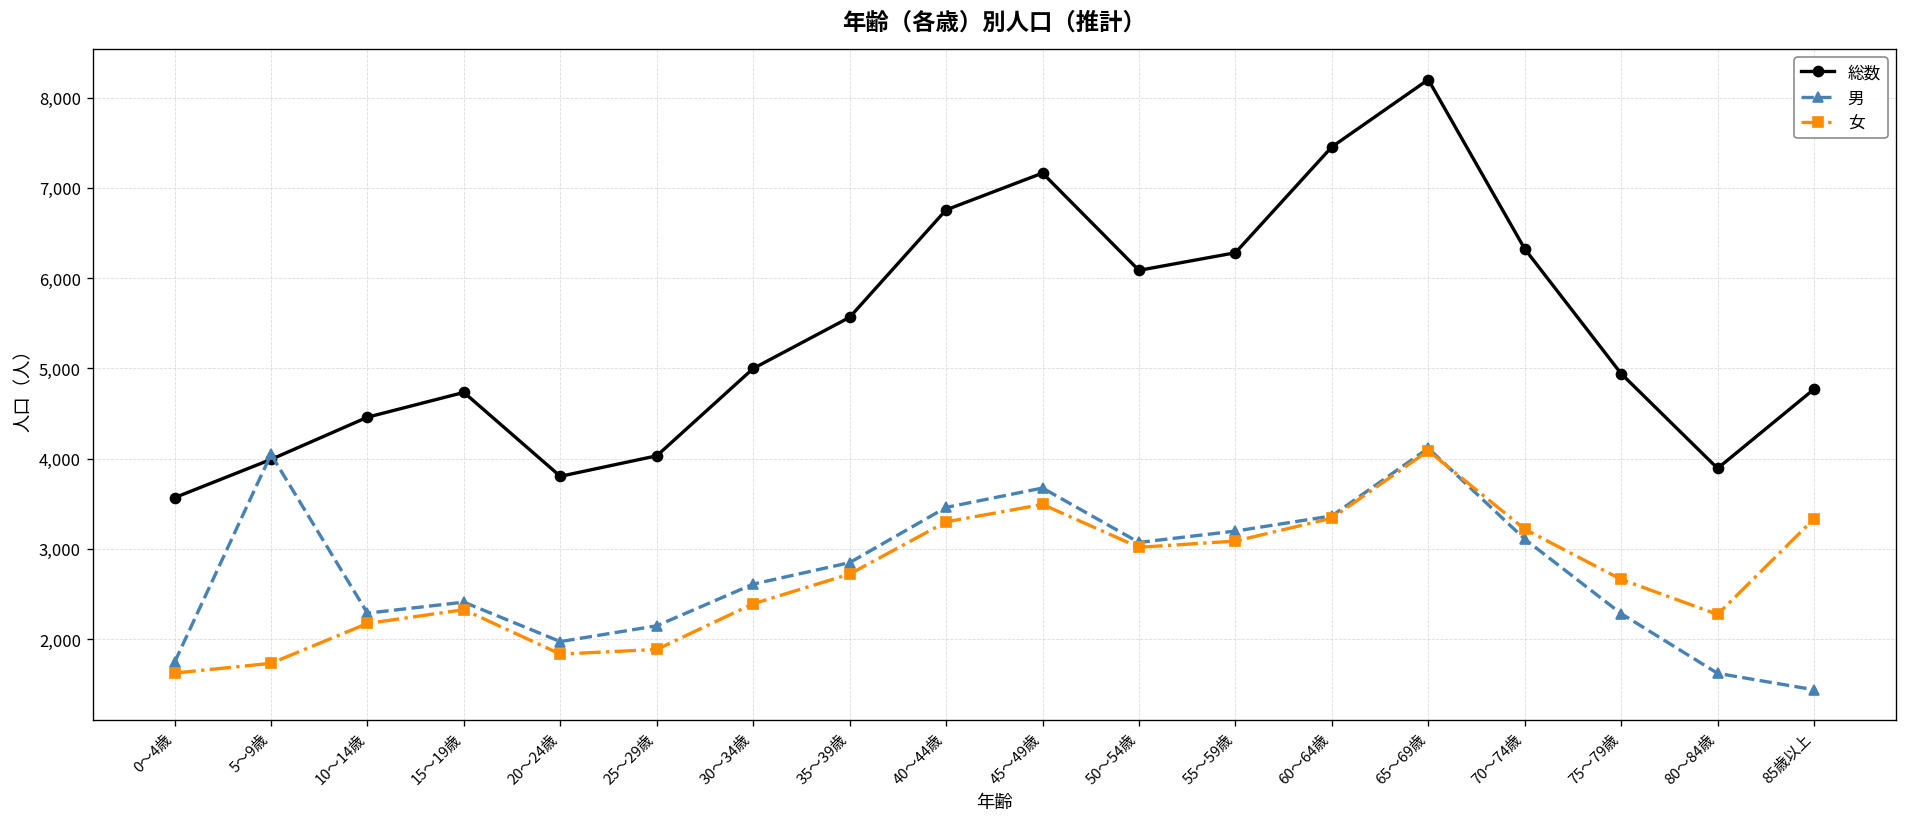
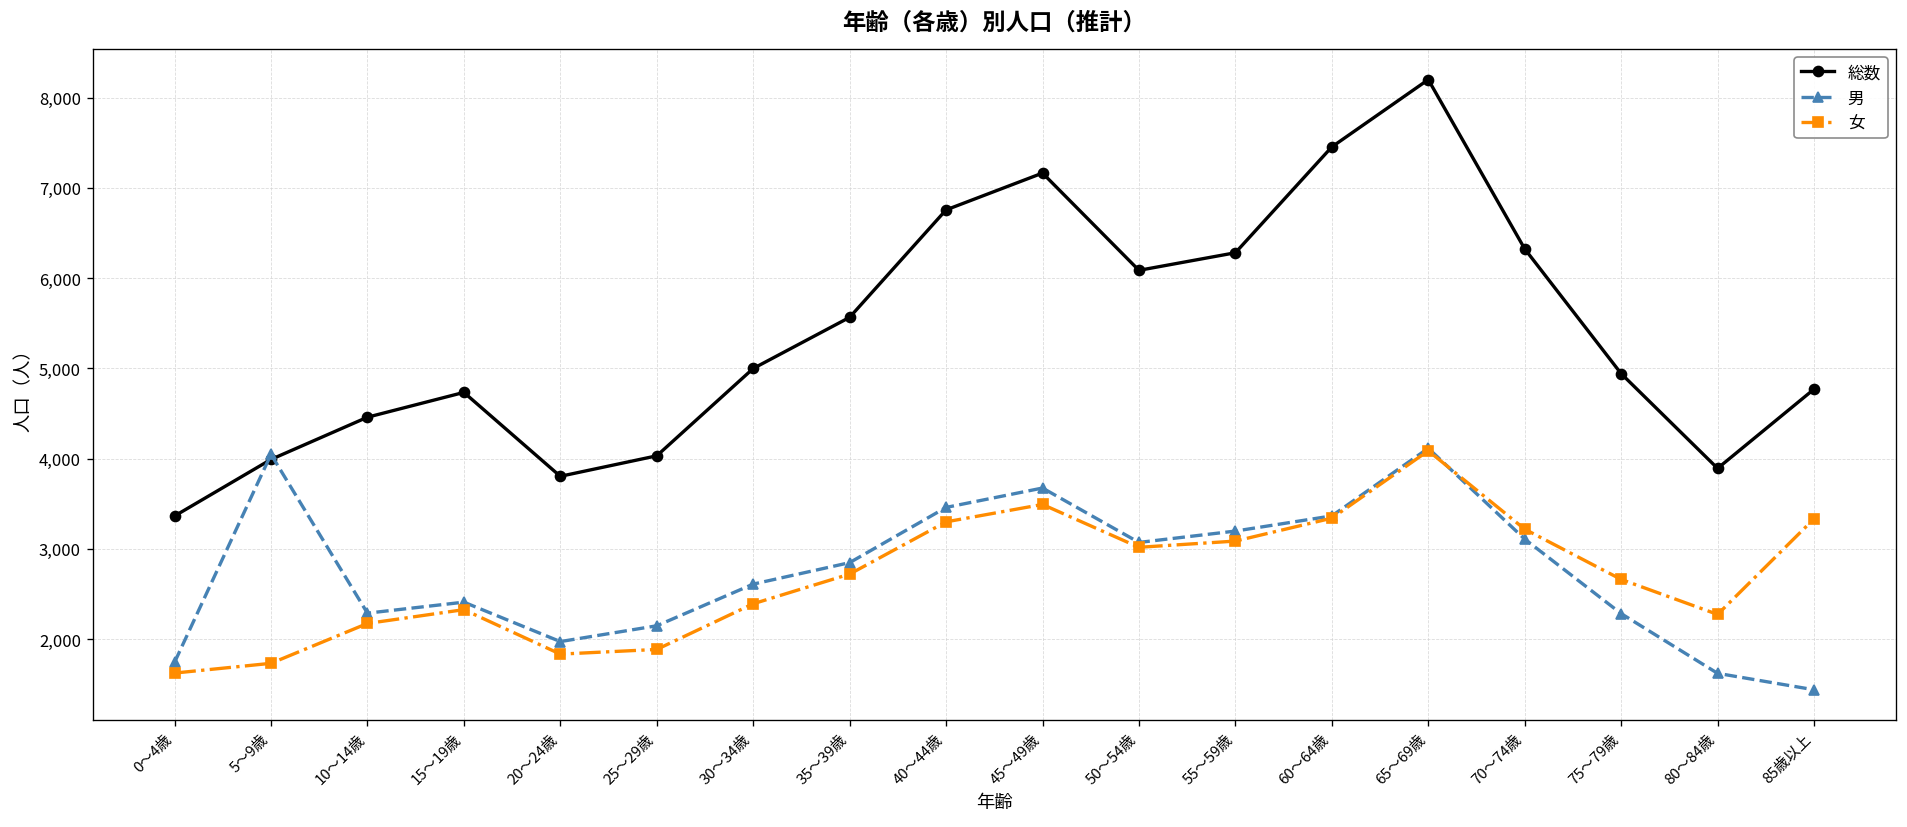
総数, 0～4歳: 3,600 -> 3,400
